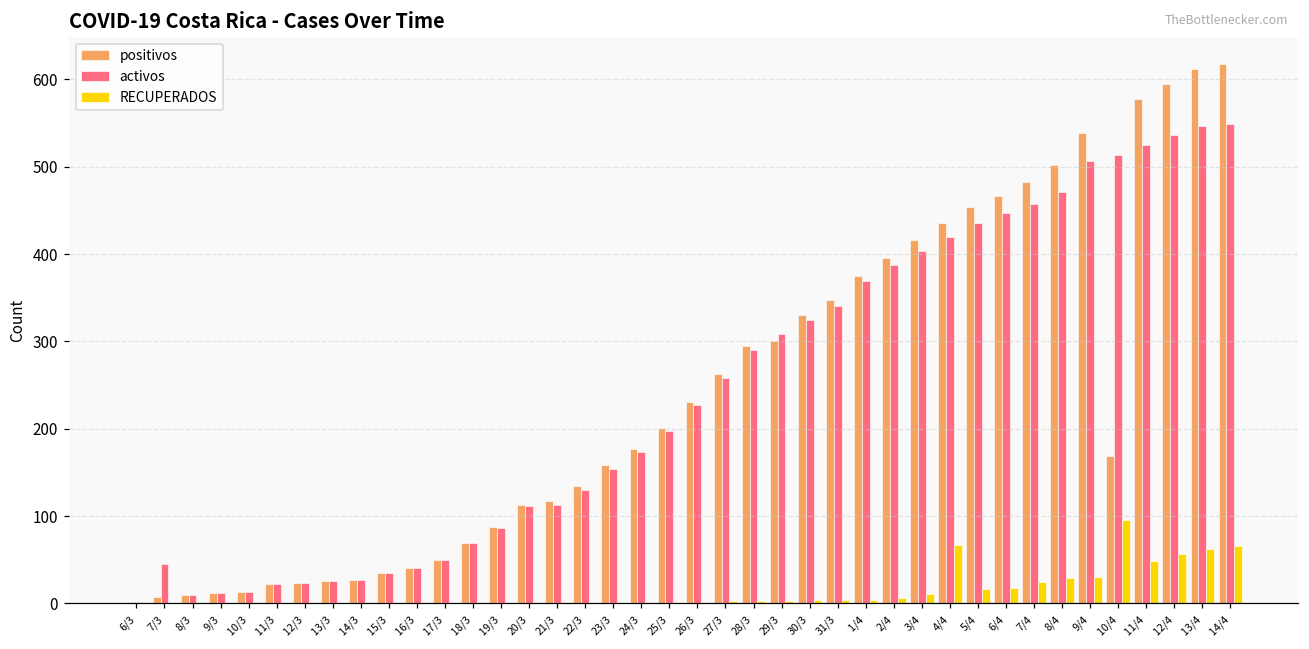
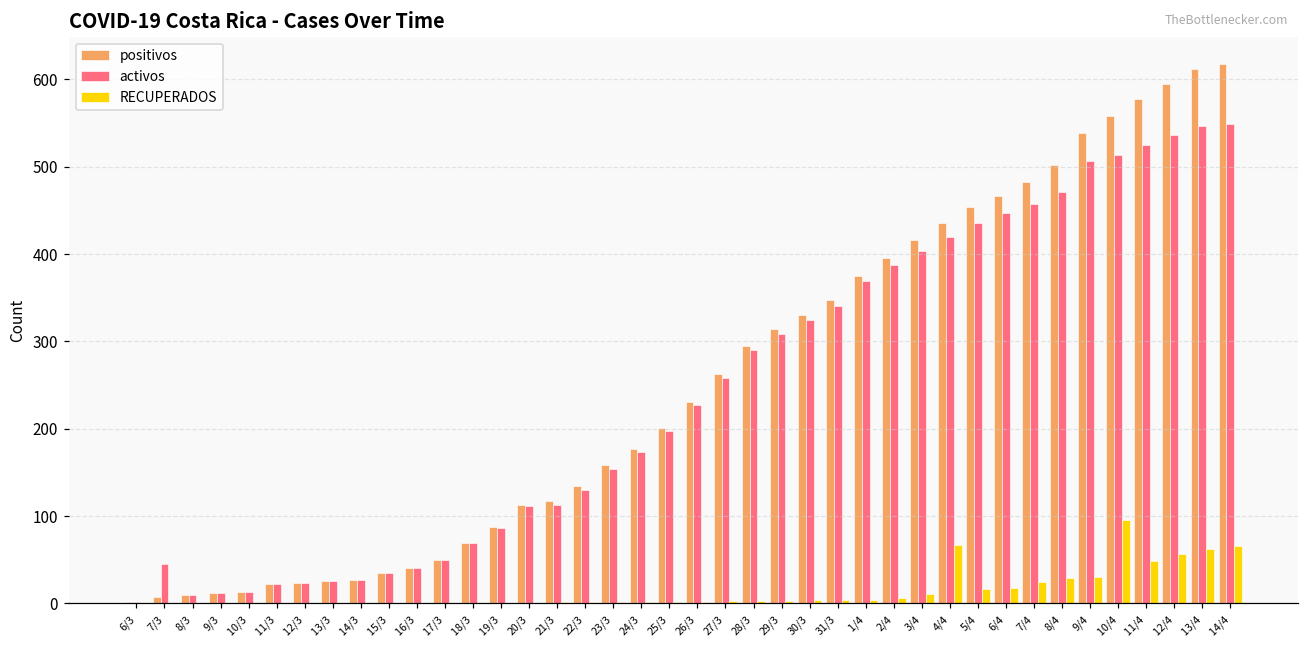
positivos, 29/3: 300 -> 310
positivos, 10/4: 170 -> 560
